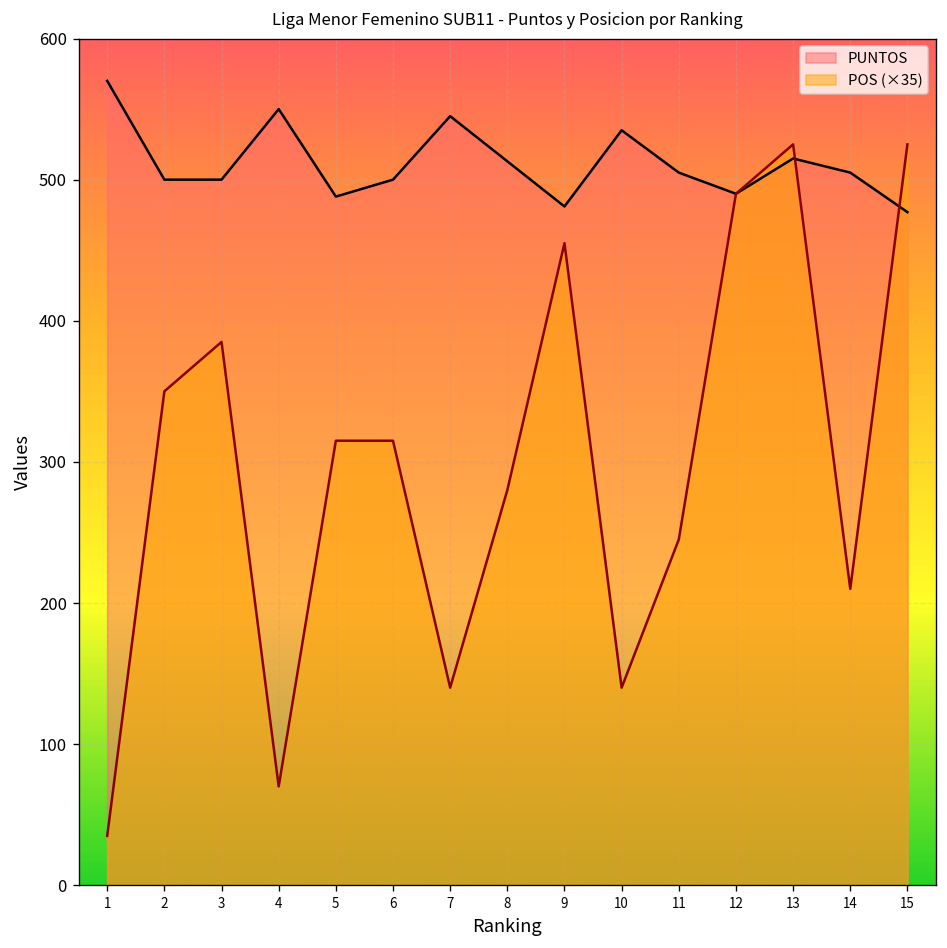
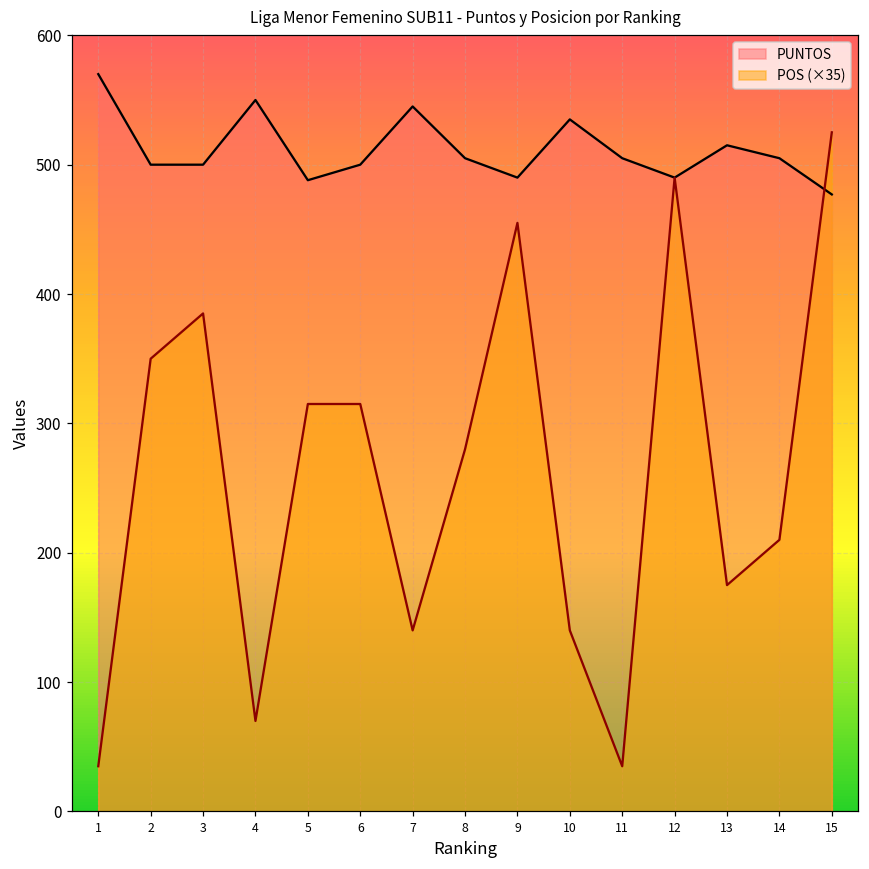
PUNTOS, 8: 513 -> 505
PUNTOS, 9: 481 -> 490
POS (×35), 11: 245 -> 35
POS (×35), 13: 525 -> 175
